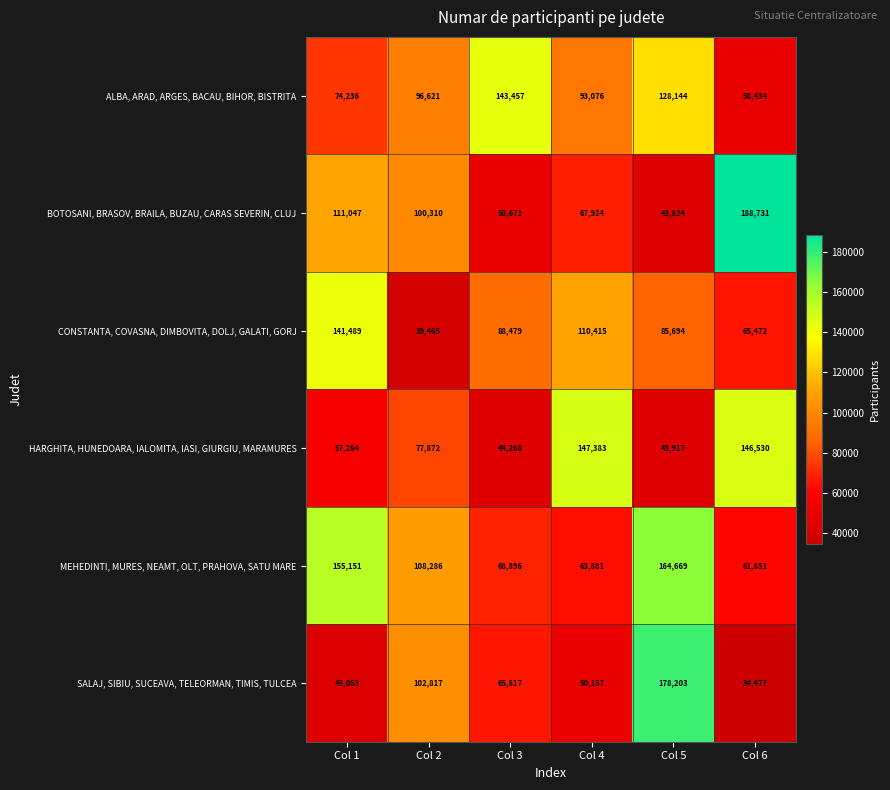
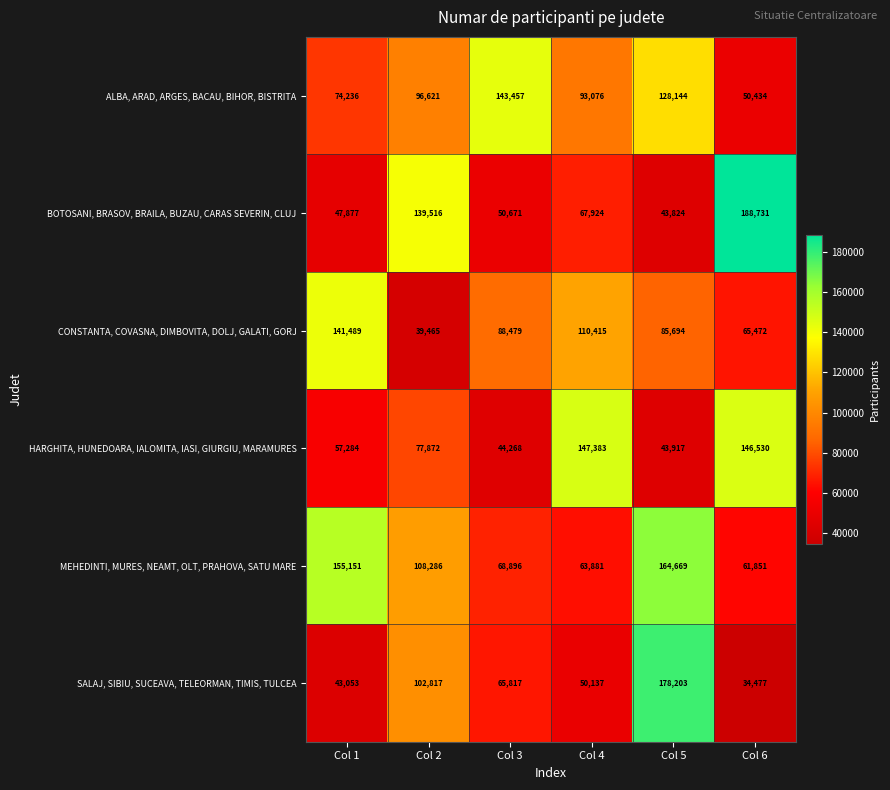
BOTOSANI, BRASOV, BRAILA, BUZAU, CARAS SEVERIN, CLUJ, Col 1: 111,047 -> 47,877
BOTOSANI, BRASOV, BRAILA, BUZAU, CARAS SEVERIN, CLUJ, Col 2: 100,310 -> 139,516
